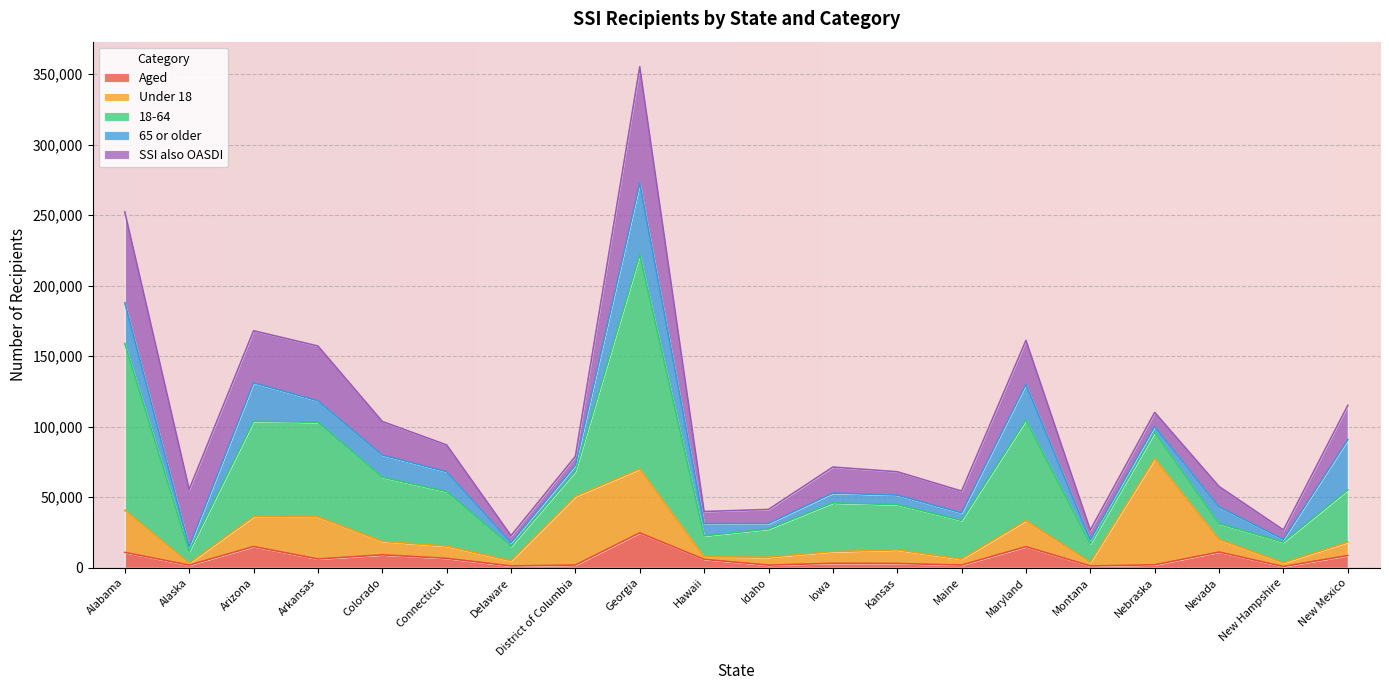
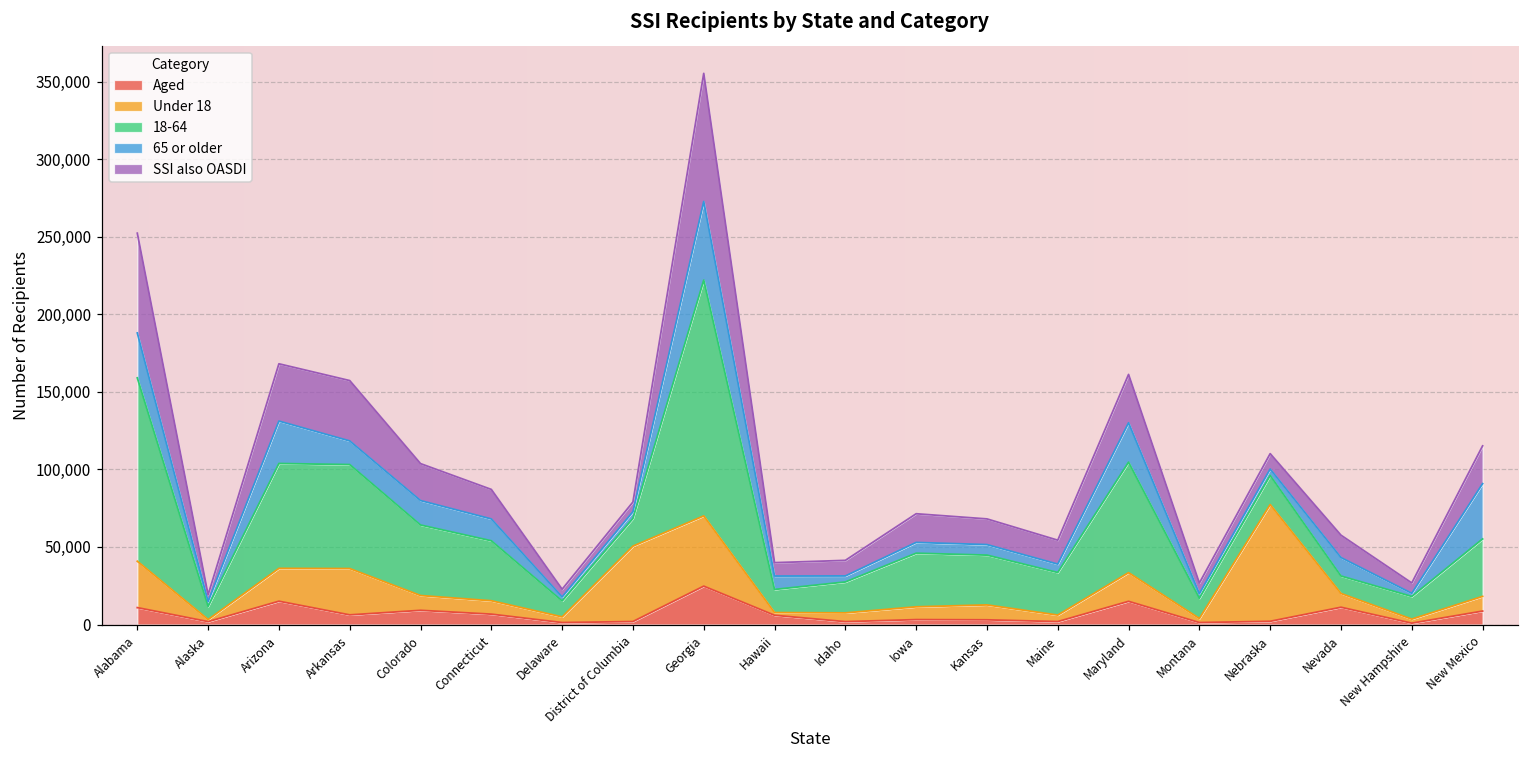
SSI also OASDI, Alaska: 41,000 -> 4,000
